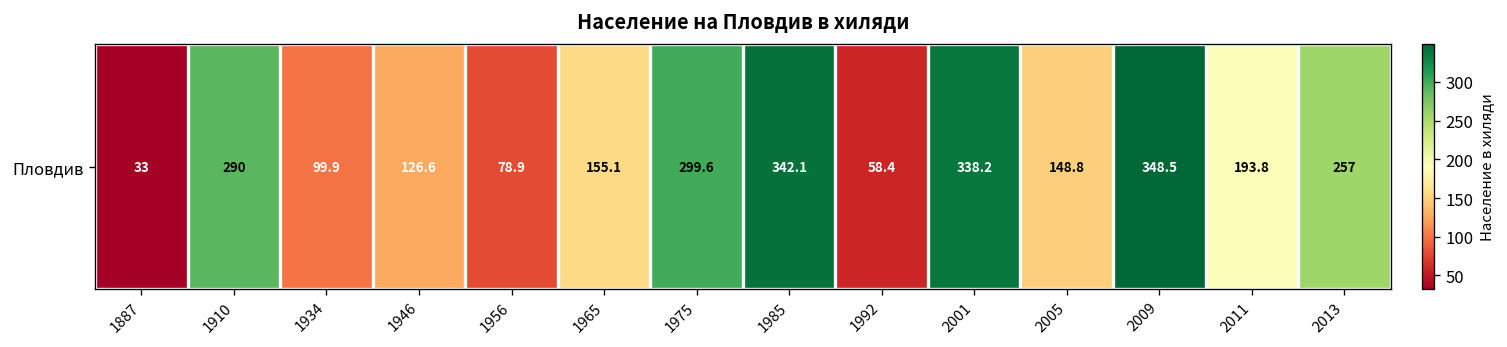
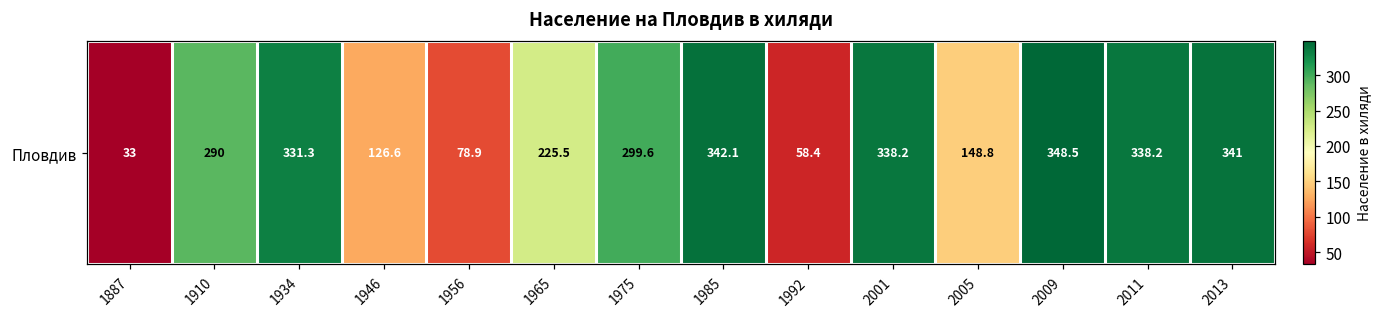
Пловдив, 1934: 99.9 -> 331.3
Пловдив, 1965: 155.1 -> 225.5
Пловдив, 2011: 193.8 -> 338.2
Пловдив, 2013: 257 -> 341
